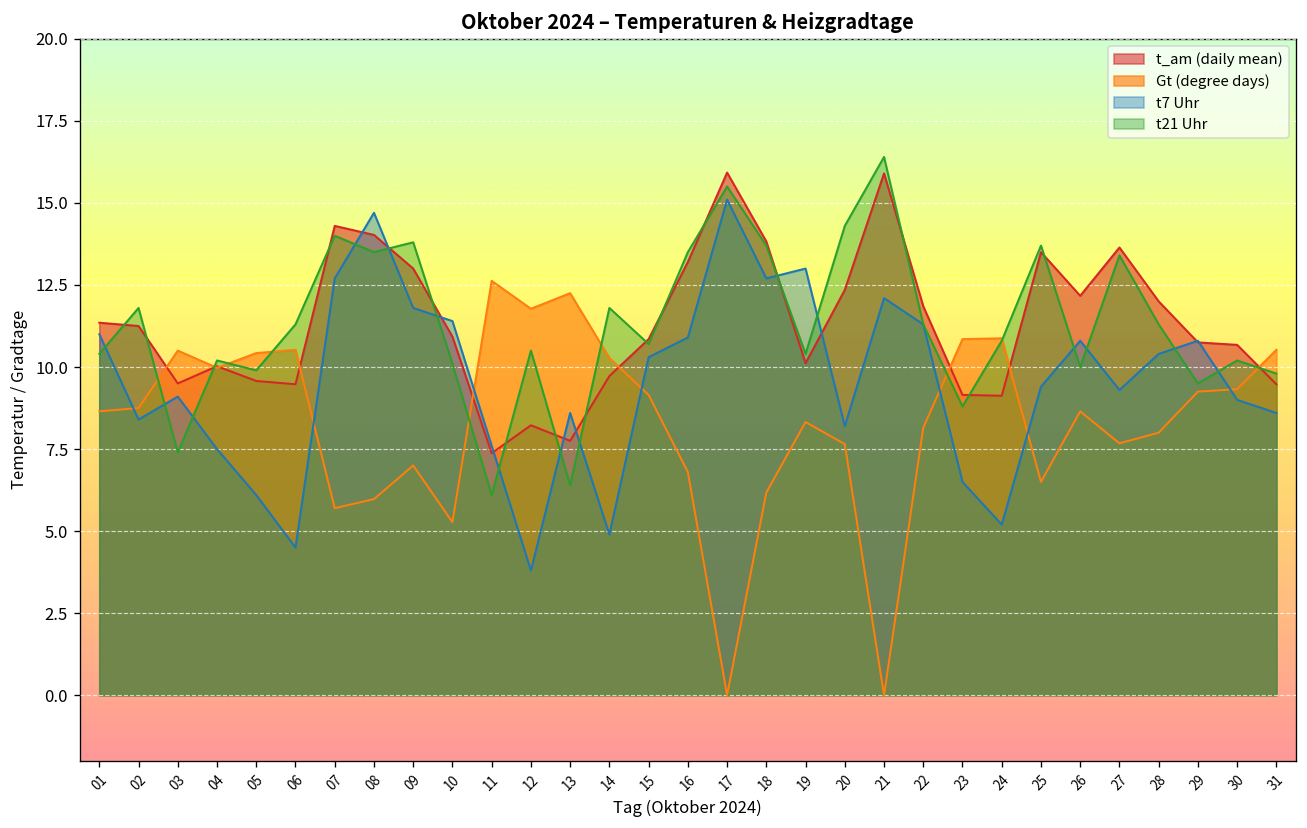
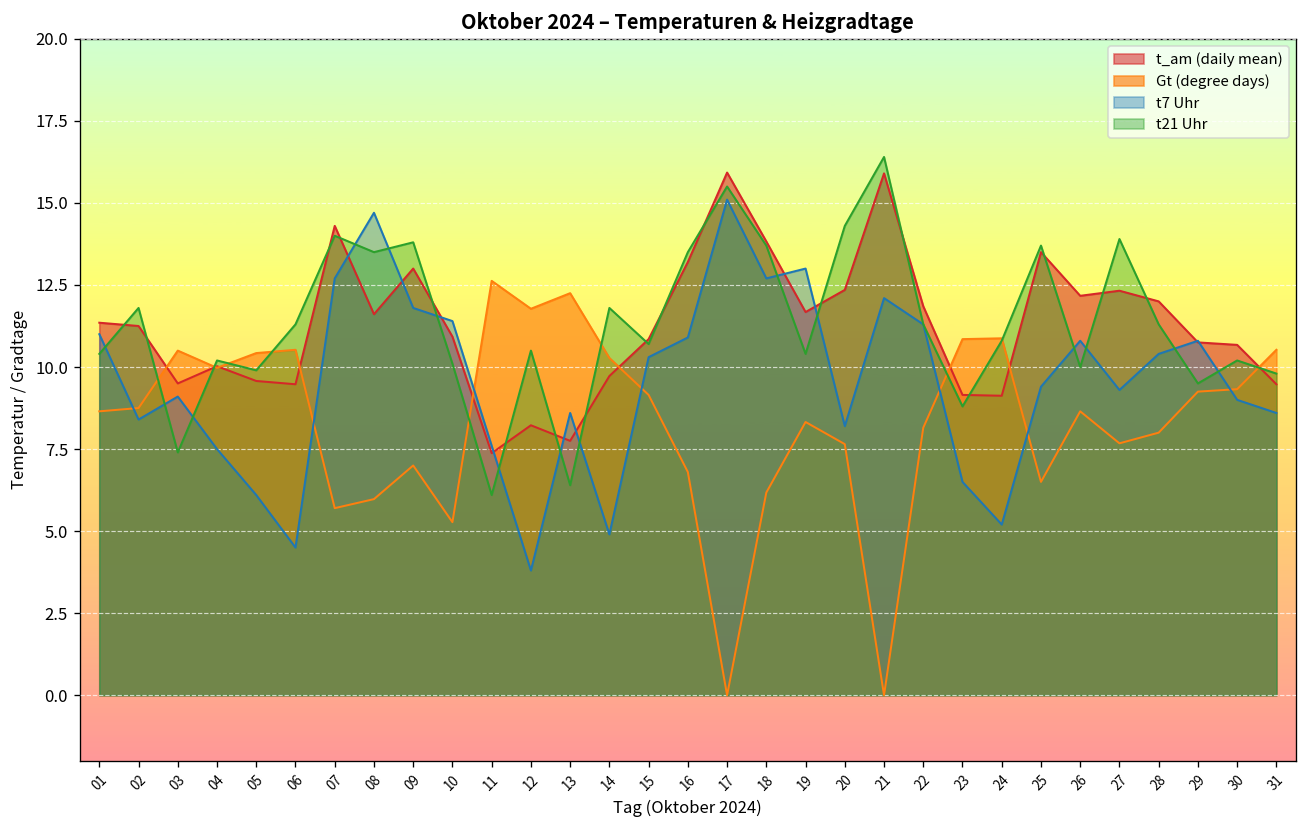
t_am (daily mean), 08: 14.0 -> 11.6
t_am (daily mean), 19: 10.1 -> 11.7
t_am (daily mean), 27: 13.6 -> 12.3
t21 Uhr, 27: 13.4 -> 13.9
